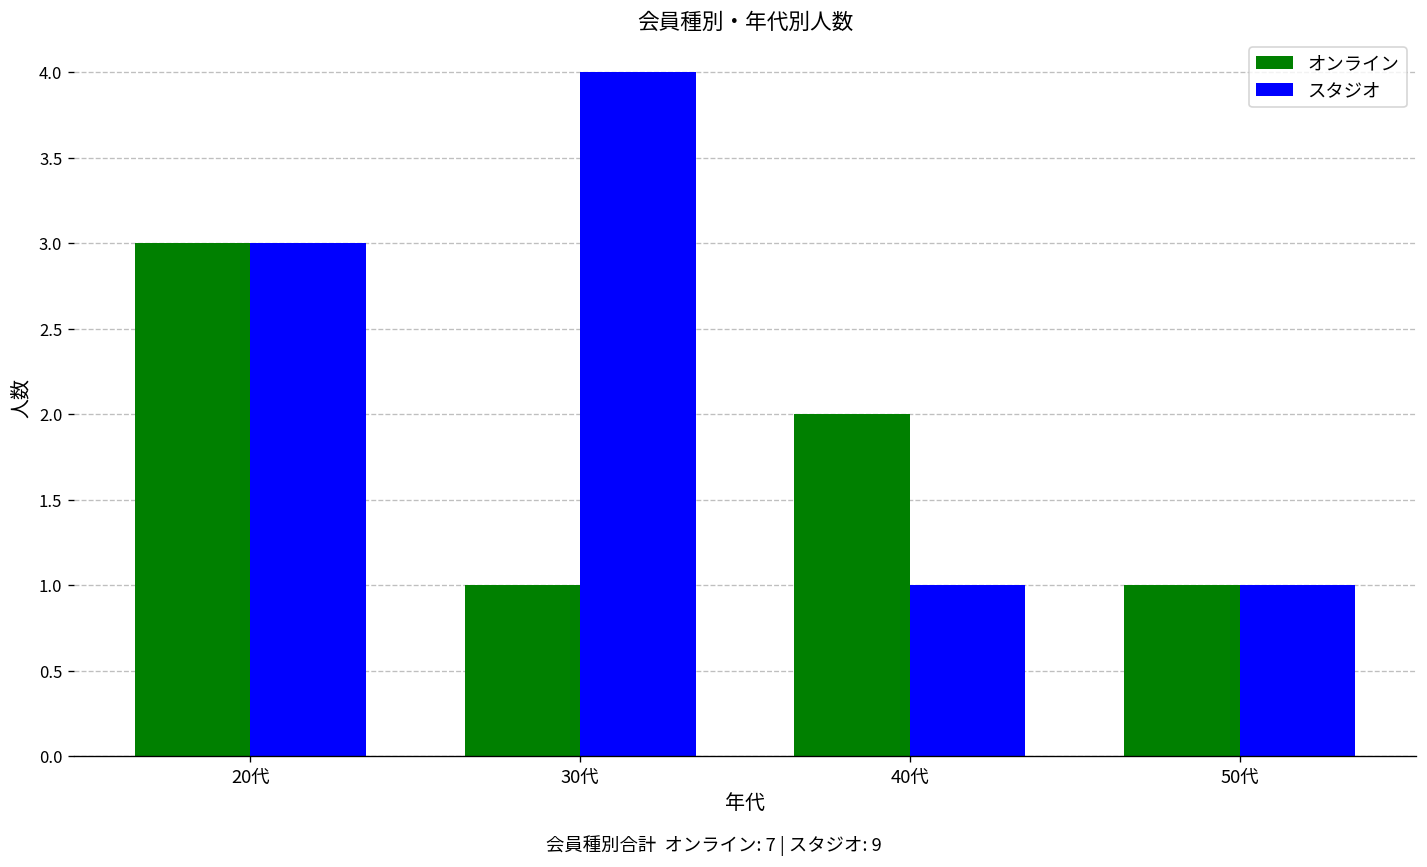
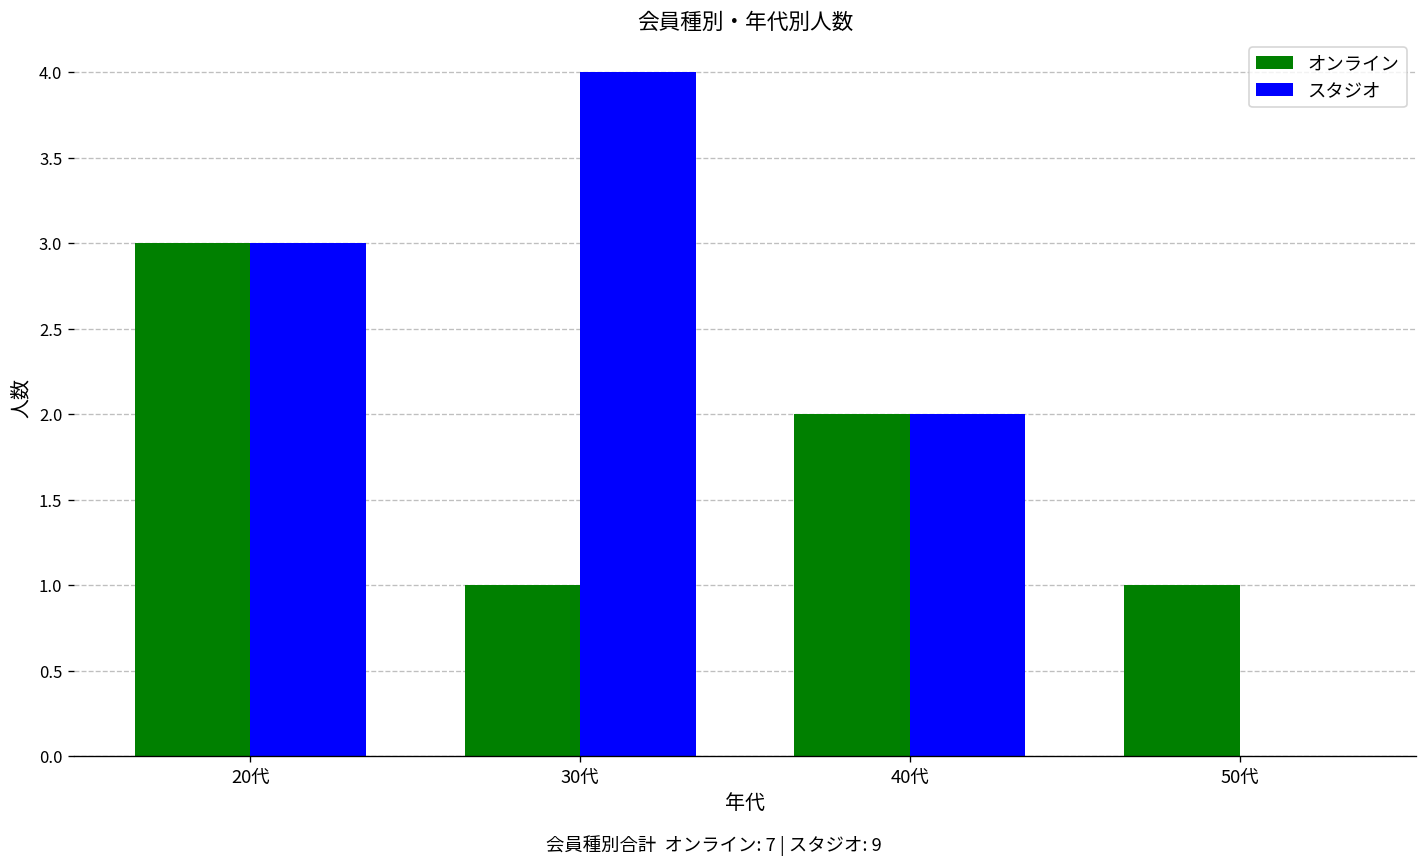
スタジオ, 40代: 1 -> 2
スタジオ, 50代: 1 -> 0
